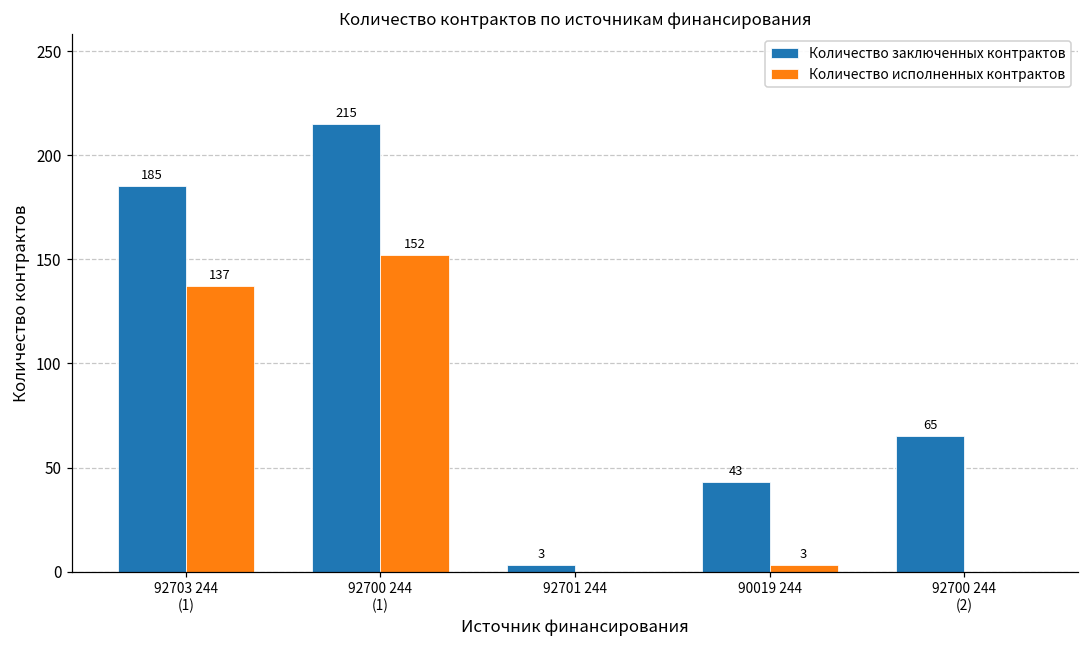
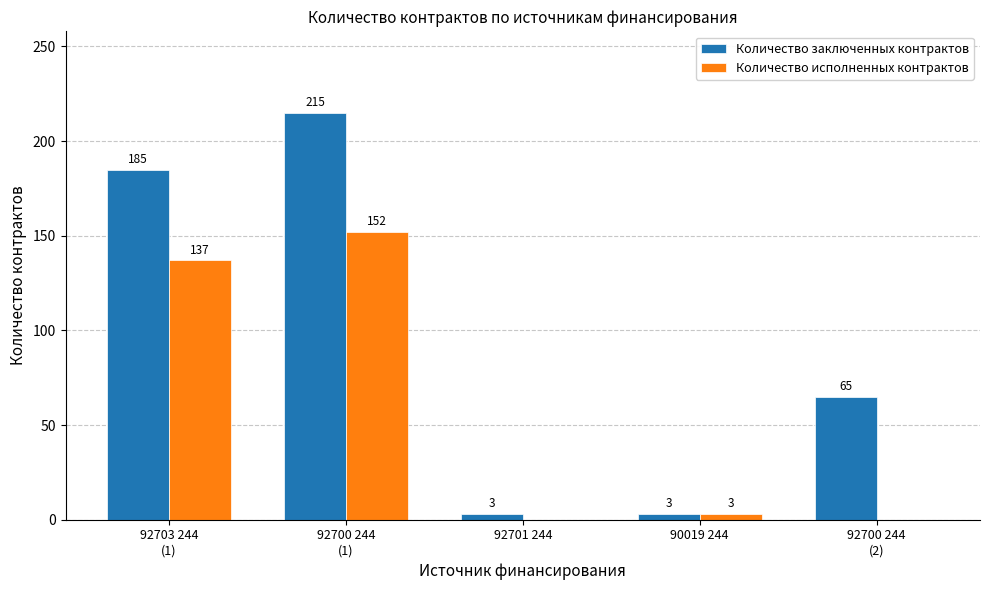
Количество заключенных контрактов, 90019 244: 43 -> 3
